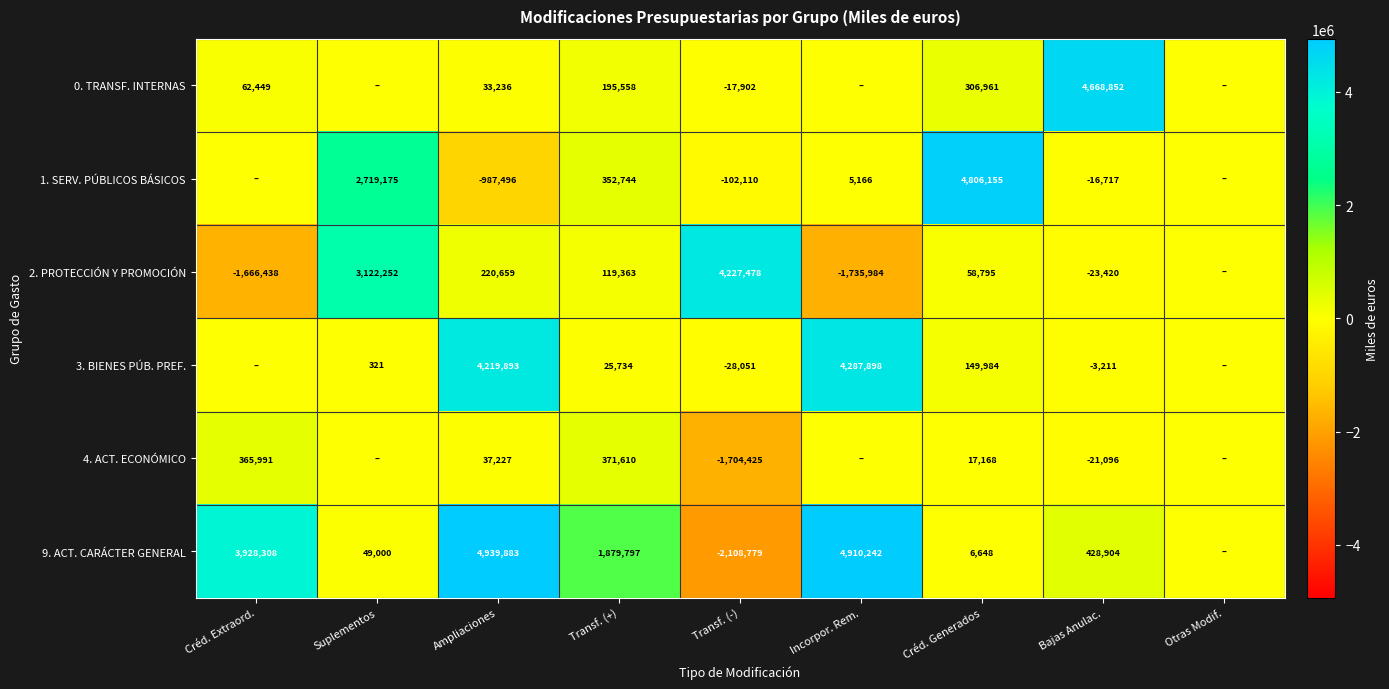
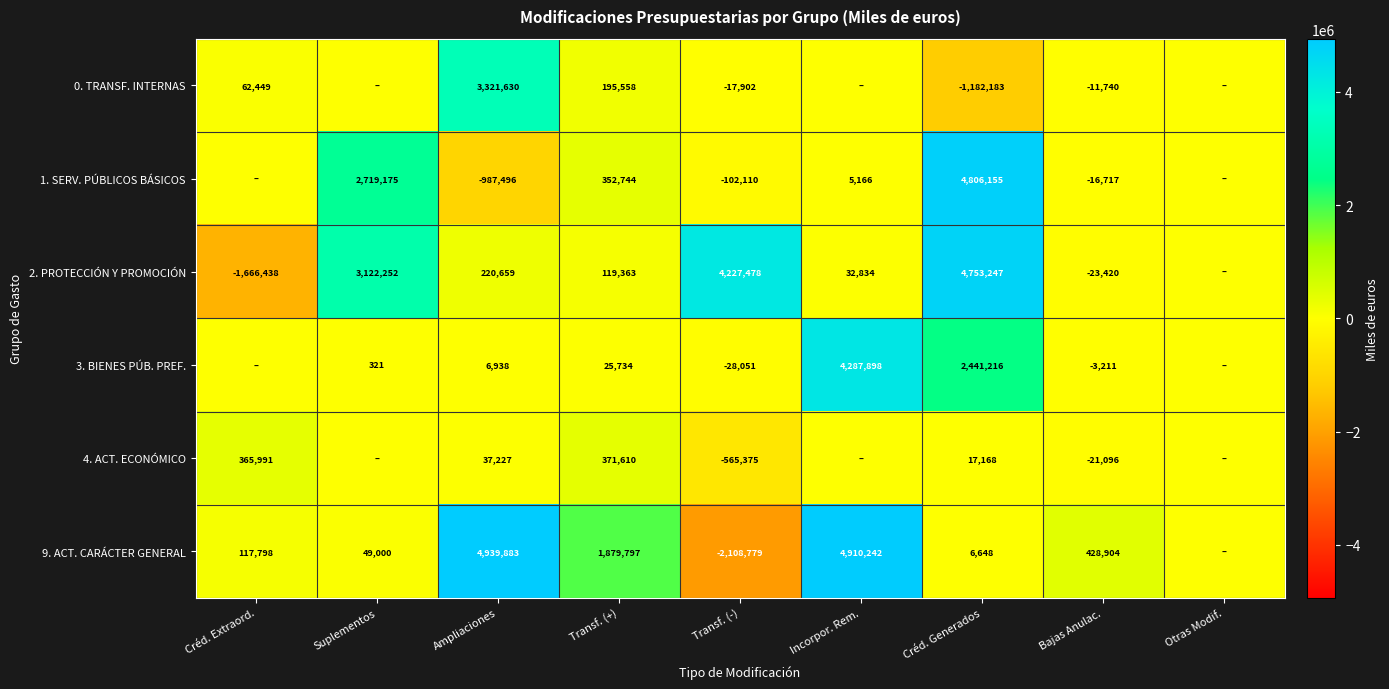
0. TRANSF. INTERNAS, Ampliaciones: 33,236 -> 3,321,630
0. TRANSF. INTERNAS, Créd. Generados: 306,961 -> -1,182,183
0. TRANSF. INTERNAS, Bajas Anulac.: 4,668,852 -> -11,740
2. PROTECCIÓN Y PROMOCIÓN, Incorpor. Rem.: -1,735,984 -> 32,834
2. PROTECCIÓN Y PROMOCIÓN, Créd. Generados: 58,795 -> 4,753,247
3. BIENES PÚB. PREF., Ampliaciones: 4,219,893 -> 6,938
3. BIENES PÚB. PREF., Créd. Generados: 149,984 -> 2,441,216
4. ACT. ECONÓMICO, Transf. (-): -1,704,425 -> -565,375
9. ACT. CARÁCTER GENERAL, Créd. Extraord.: 3,928,308 -> 117,798
